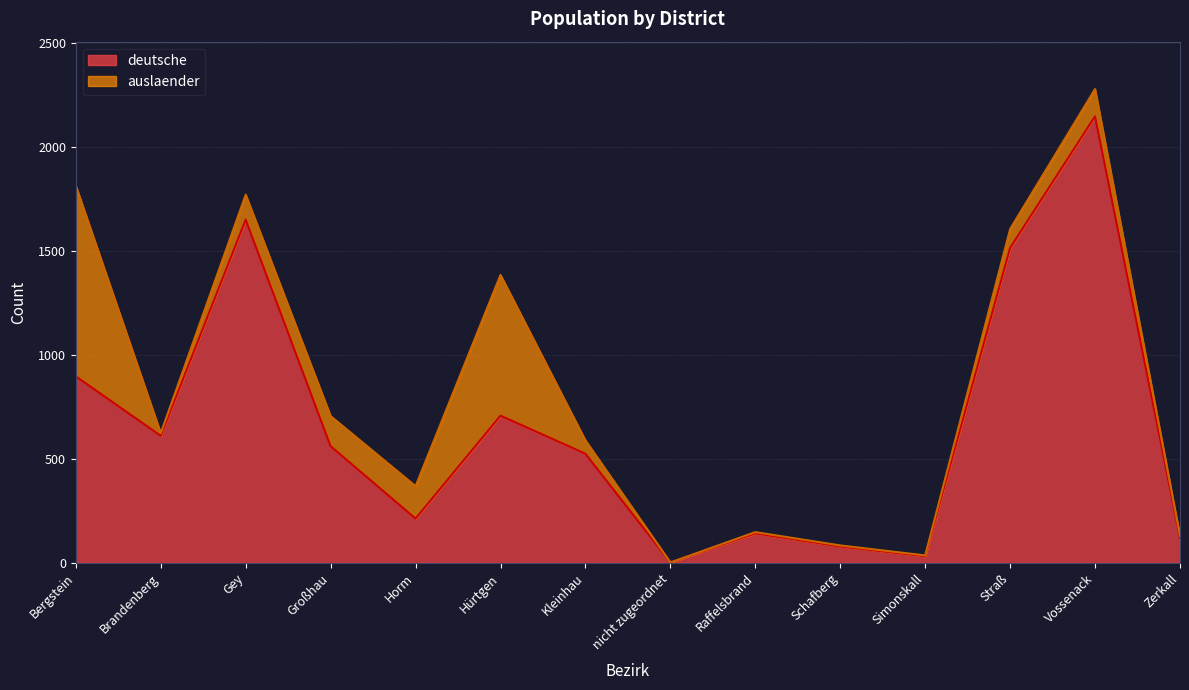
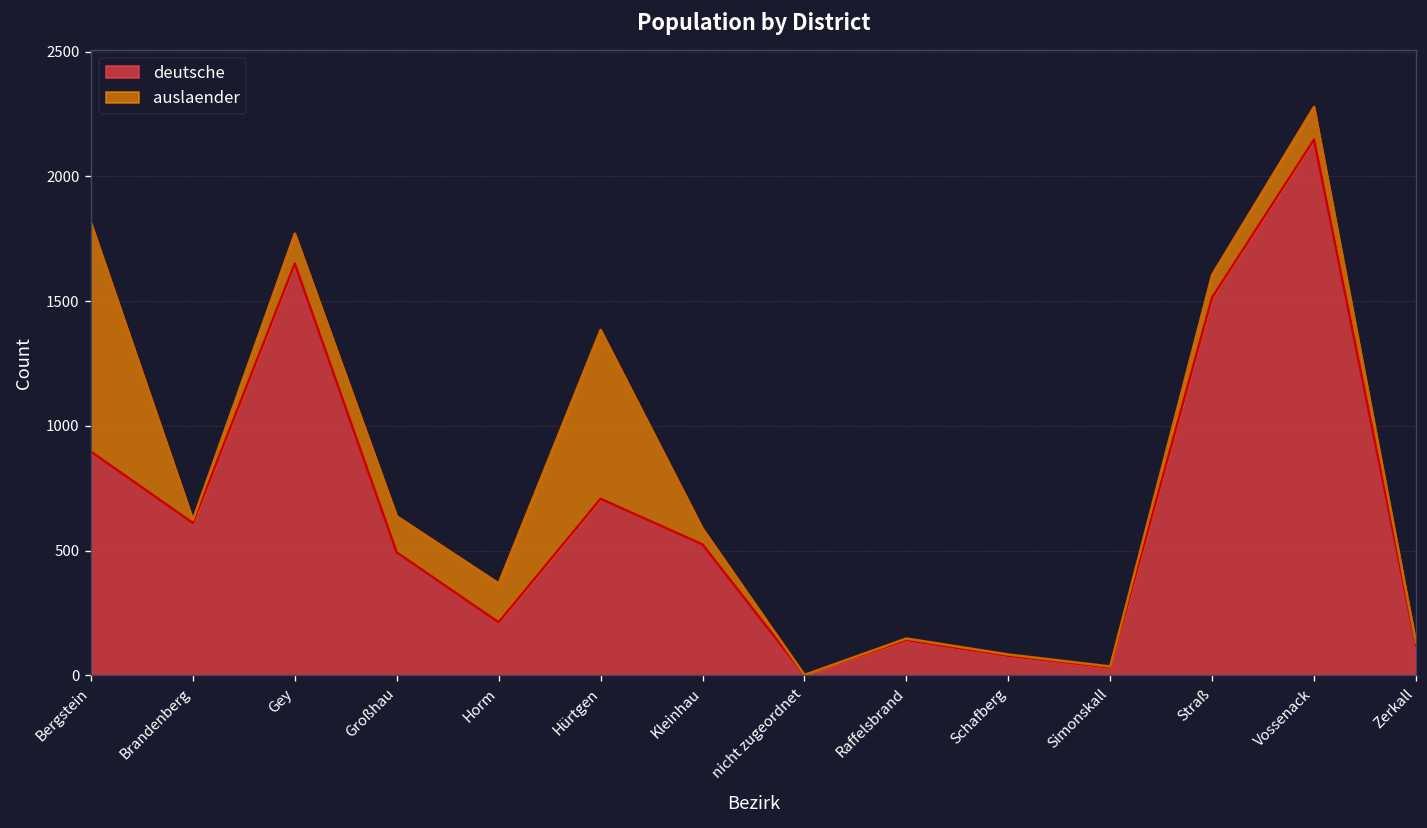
deutsche, Großhau: 560 -> 490
